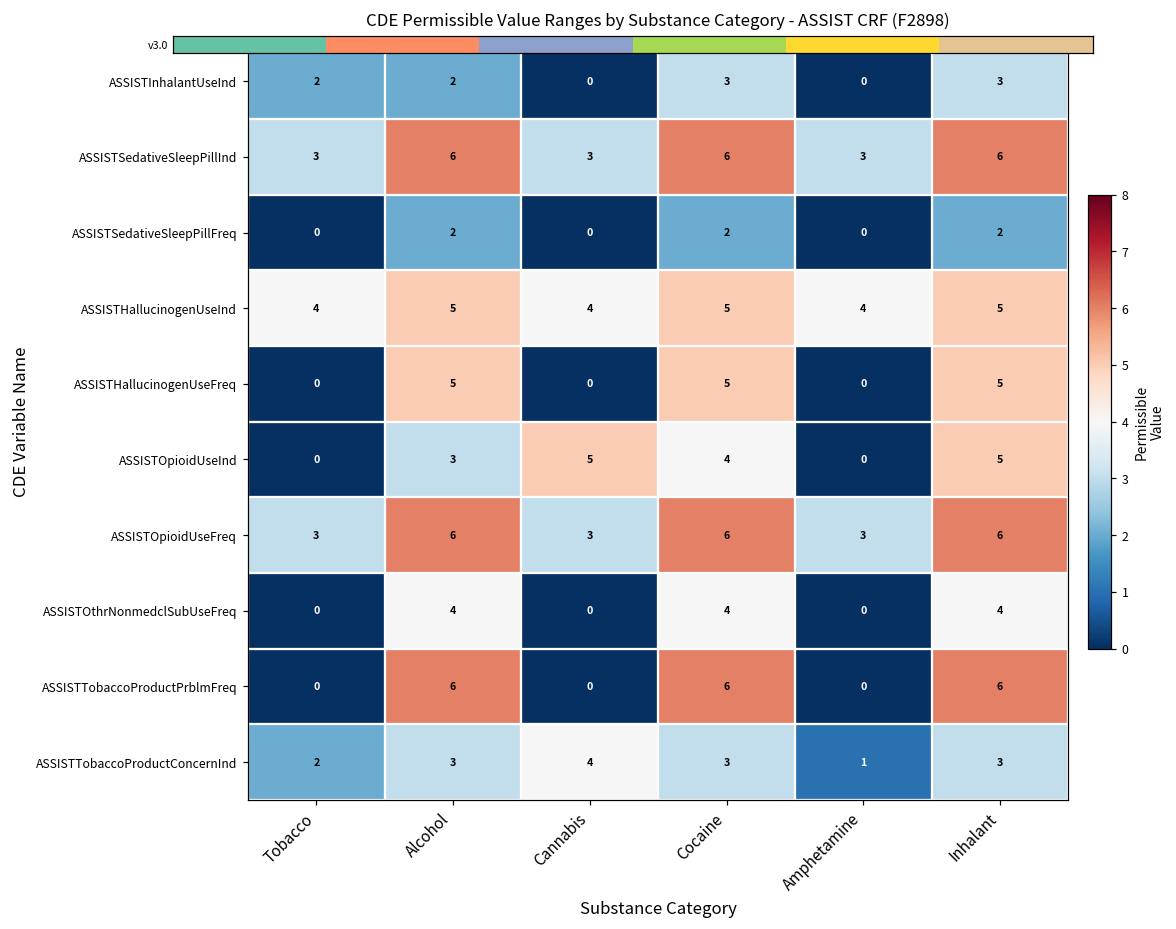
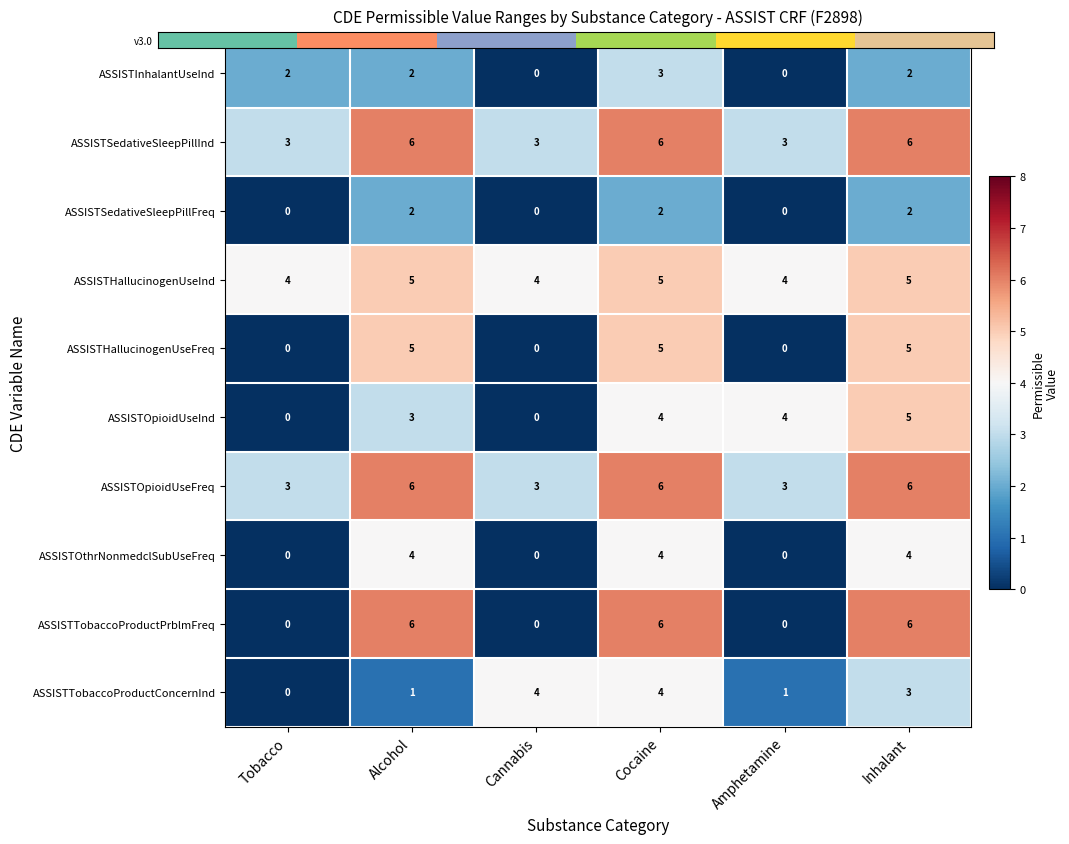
CDE Permissible Value Ranges by Substance Category - ASSIST CRF (F2898), ASSISTInhalantUseInd, Inhalant: 3 -> 2
CDE Permissible Value Ranges by Substance Category - ASSIST CRF (F2898), ASSISTOpioidUseInd, Cannabis: 5 -> 0
CDE Permissible Value Ranges by Substance Category - ASSIST CRF (F2898), ASSISTOpioidUseInd, Amphetamine: 0 -> 4
CDE Permissible Value Ranges by Substance Category - ASSIST CRF (F2898), ASSISTTobaccoProductConcernInd, Tobacco: 2 -> 0
CDE Permissible Value Ranges by Substance Category - ASSIST CRF (F2898), ASSISTTobaccoProductConcernInd, Alcohol: 3 -> 1
CDE Permissible Value Ranges by Substance Category - ASSIST CRF (F2898), ASSISTTobaccoProductConcernInd, Cocaine: 3 -> 4
